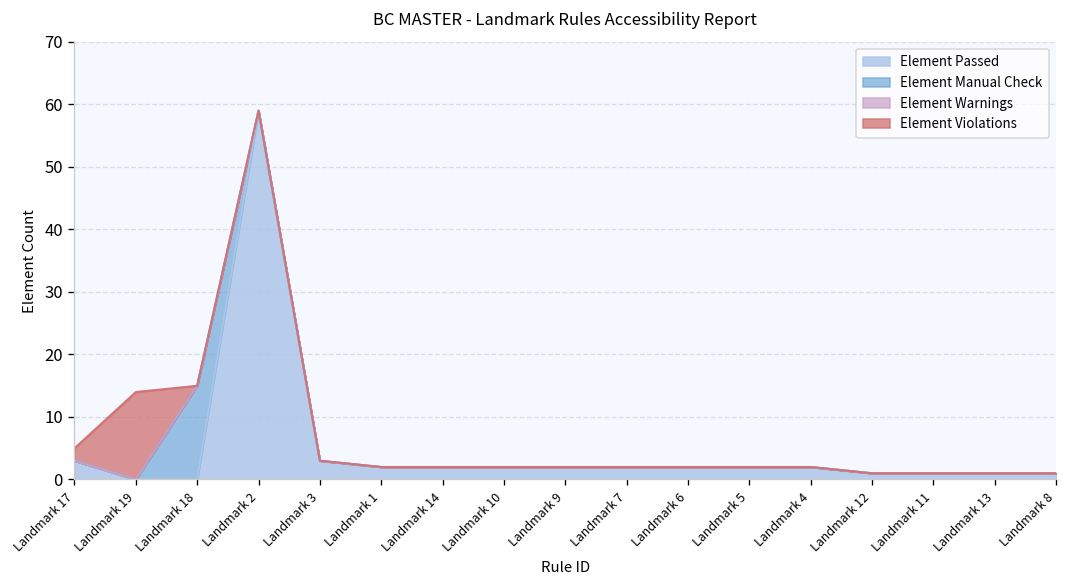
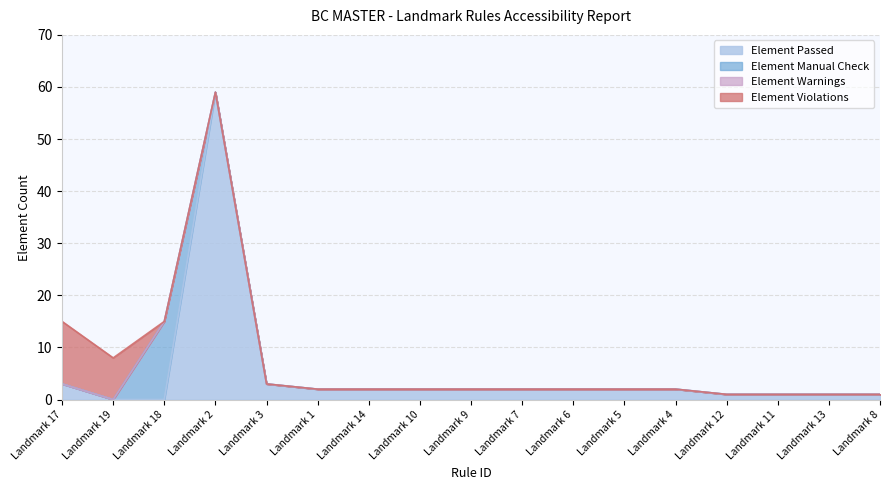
Element Violations, Landmark 17: 2 -> 12
Element Violations, Landmark 19: 14 -> 8
